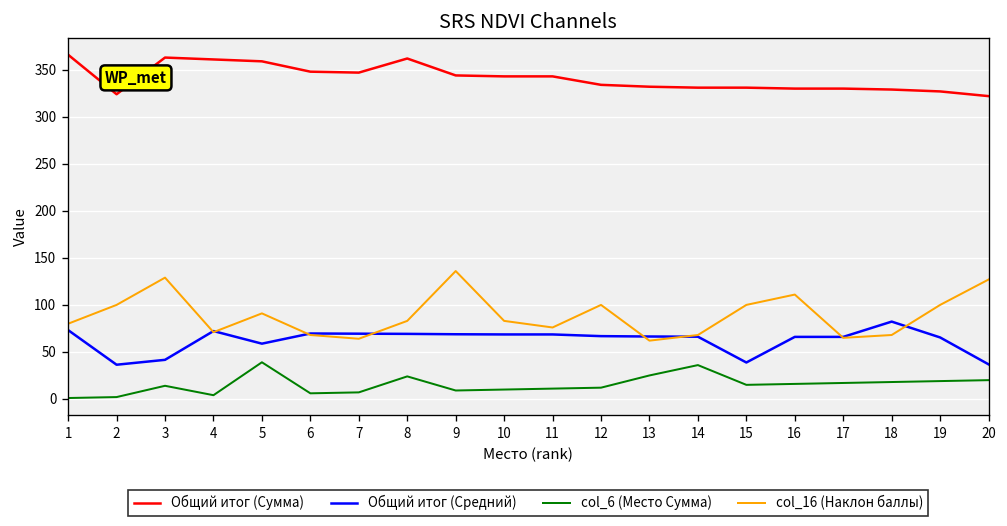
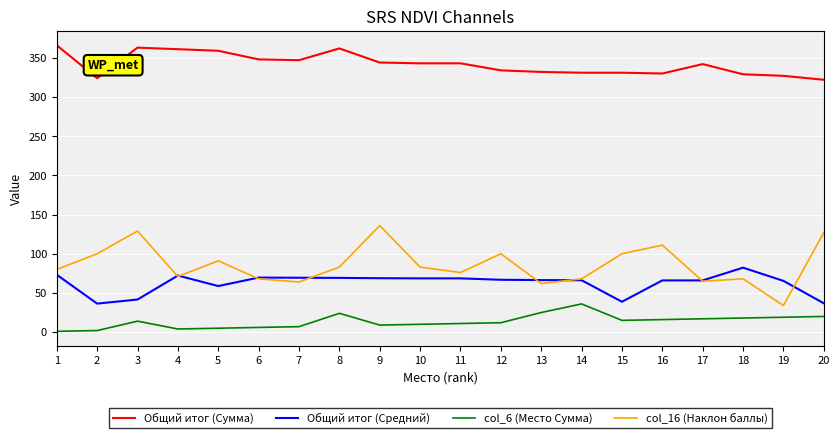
col_6 (Место Сумма), 5: 40 -> 10
Общий итог (Сумма), 17: 330 -> 340
col_16 (Наклон баллы), 19: 100 -> 30
